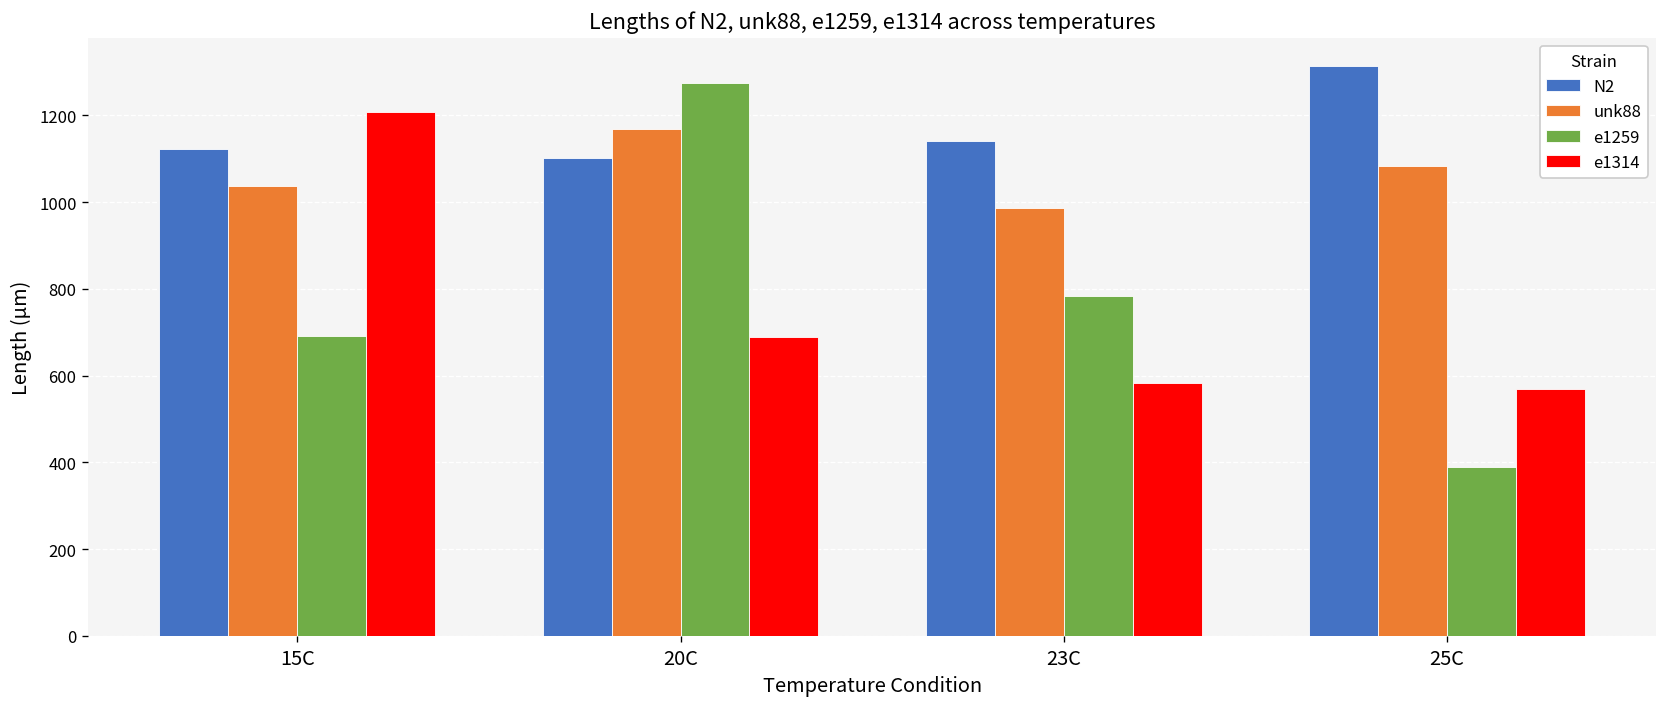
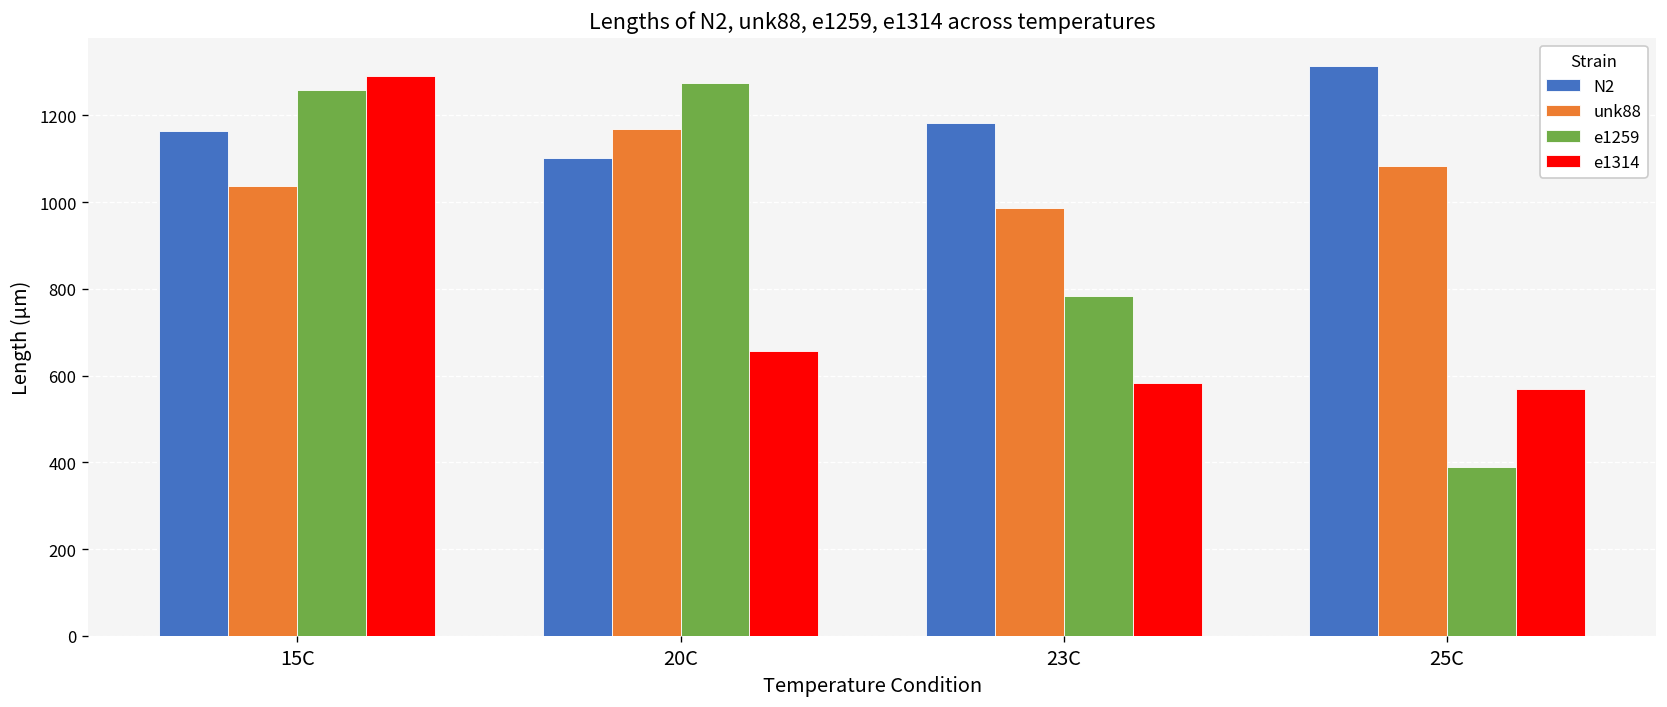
N2, 15C: 1120 -> 1160
e1259, 15C: 690 -> 1260
e1314, 15C: 1210 -> 1290
e1314, 20C: 690 -> 660
N2, 23C: 1140 -> 1180
